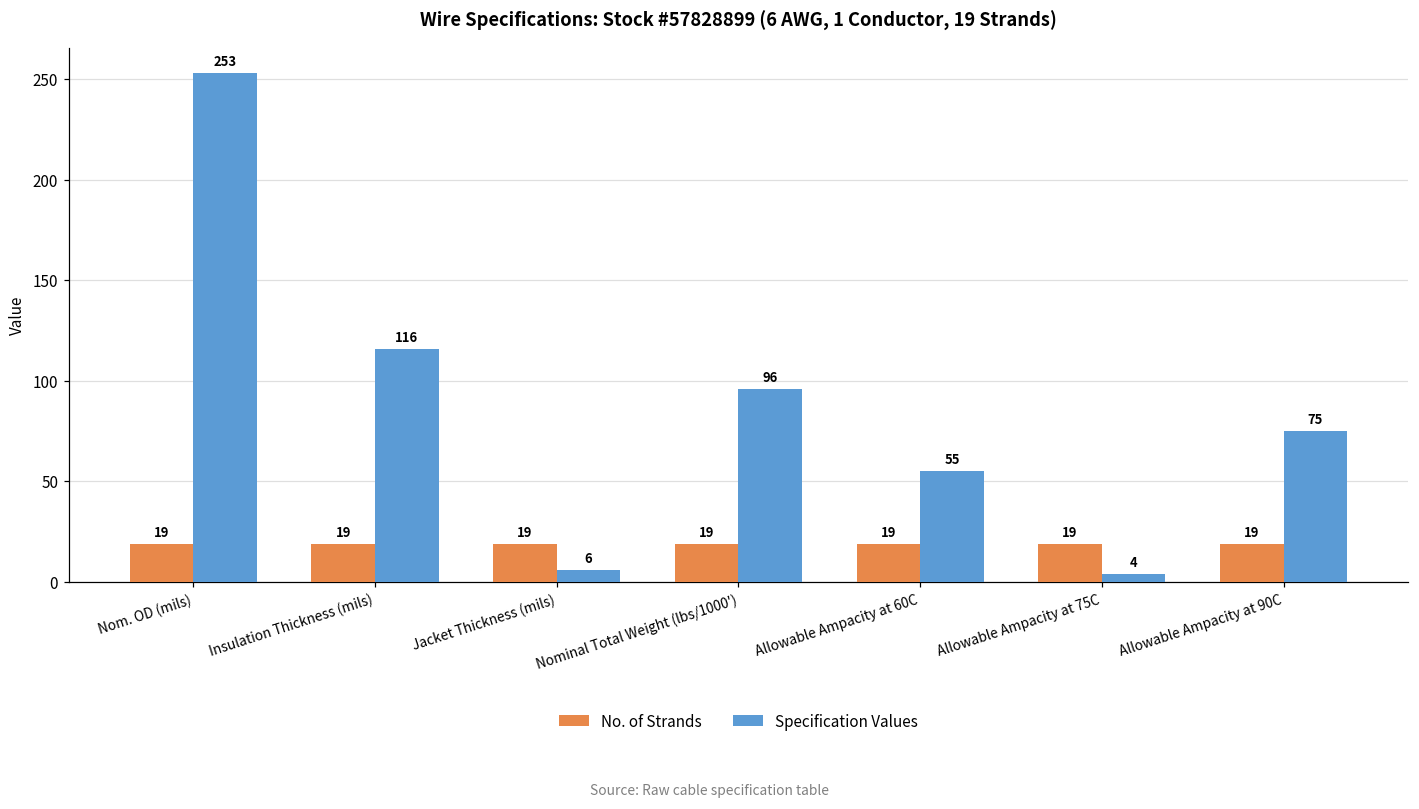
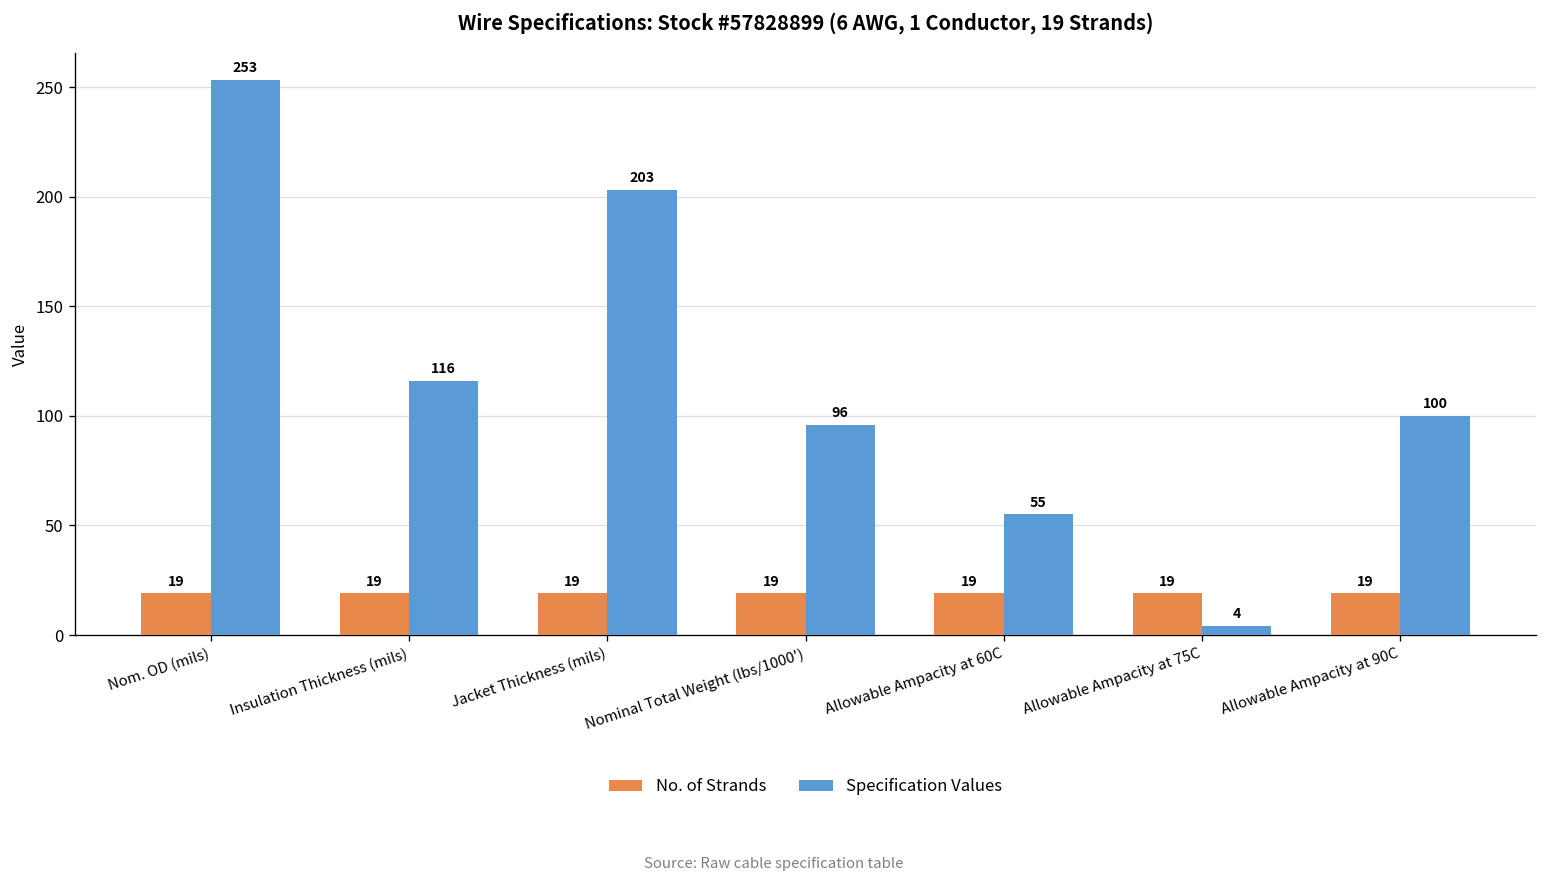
Specification Values, Jacket Thickness (mils): 6 -> 203
Specification Values, Allowable Ampacity at 90C: 75 -> 100
